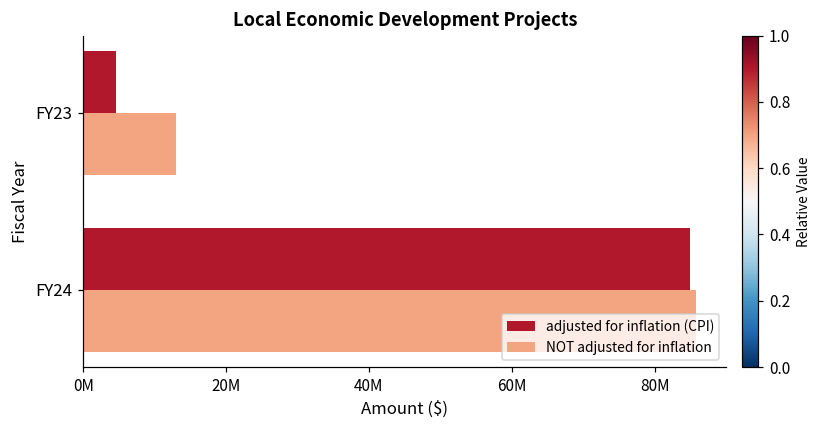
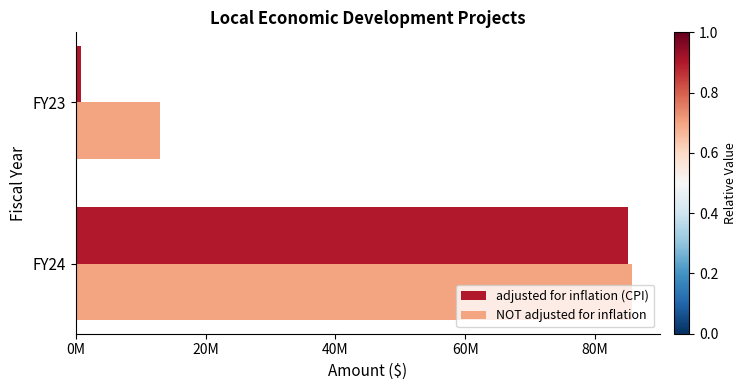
adjusted for inflation (CPI), FY23: 5000000 -> 1000000
